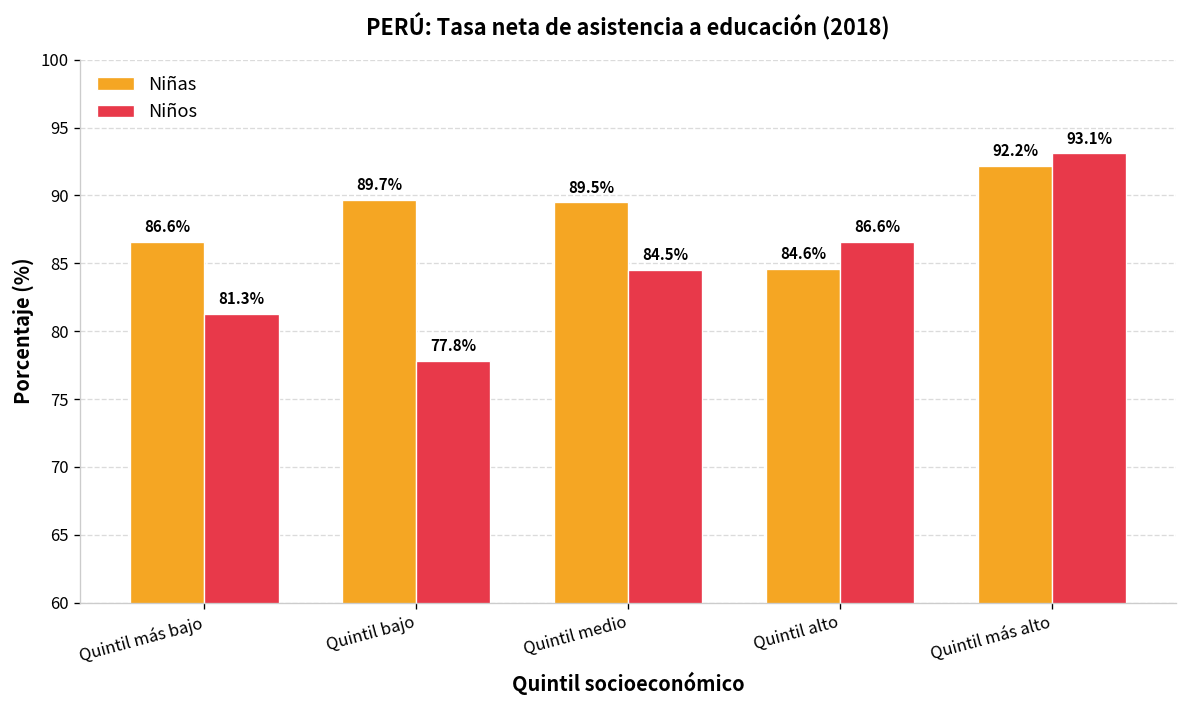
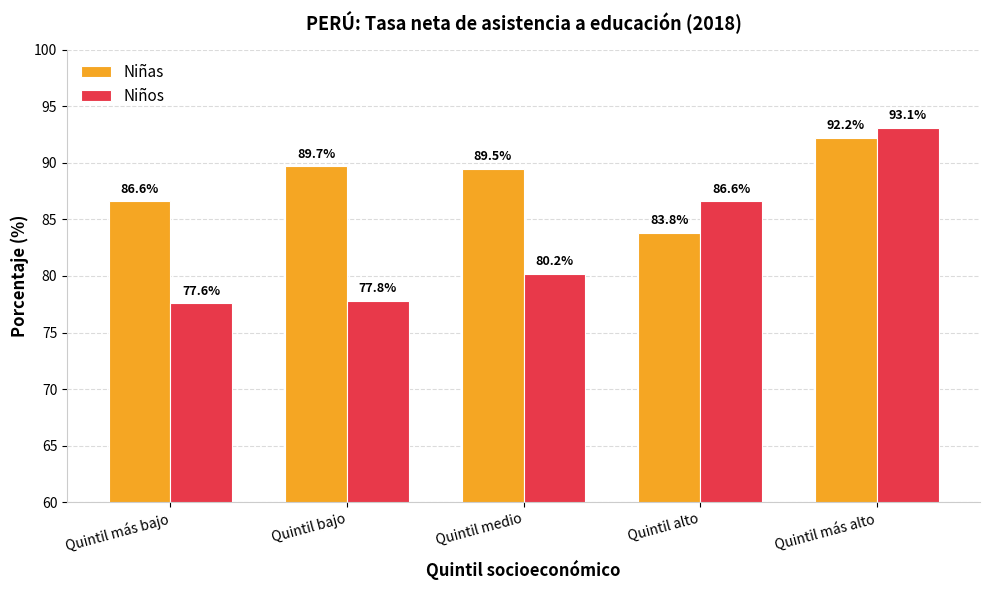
Niños, Quintil más bajo: 81.3% -> 77.6%
Niños, Quintil medio: 84.5% -> 80.2%
Niñas, Quintil alto: 84.6% -> 83.8%
